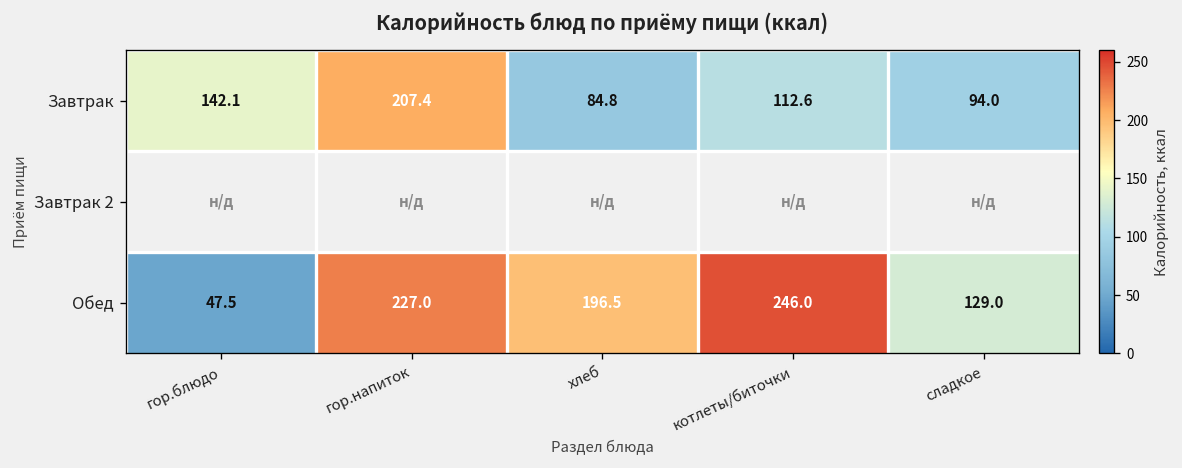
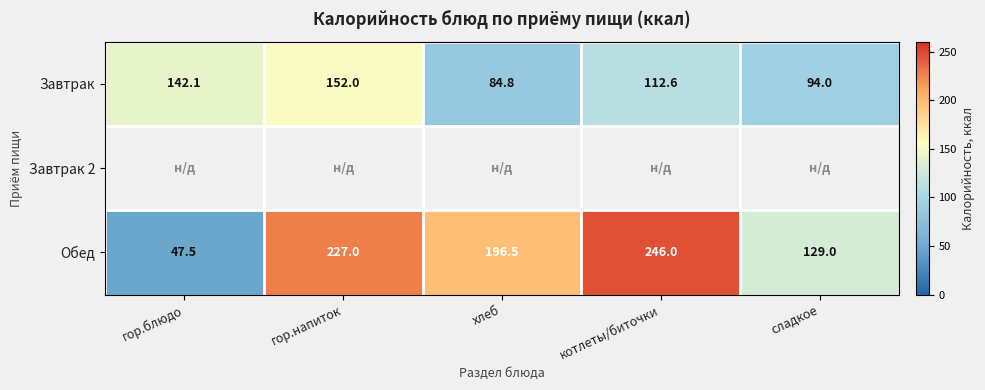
Завтрак, гор.напиток: 207.4 -> 152.0
